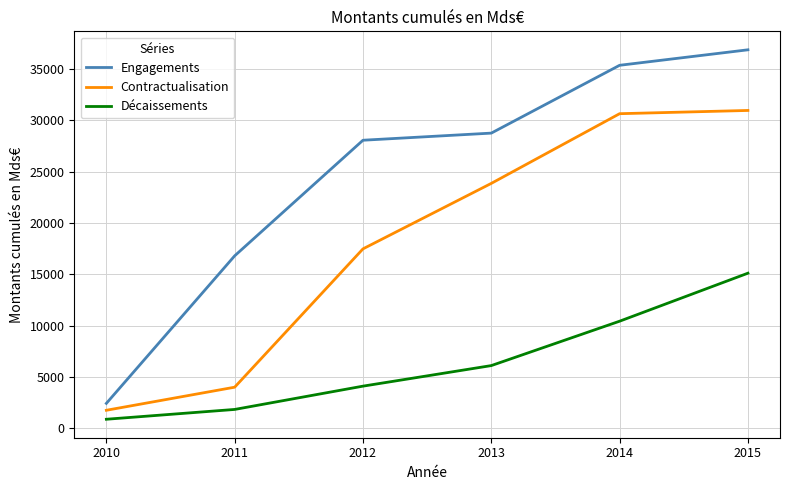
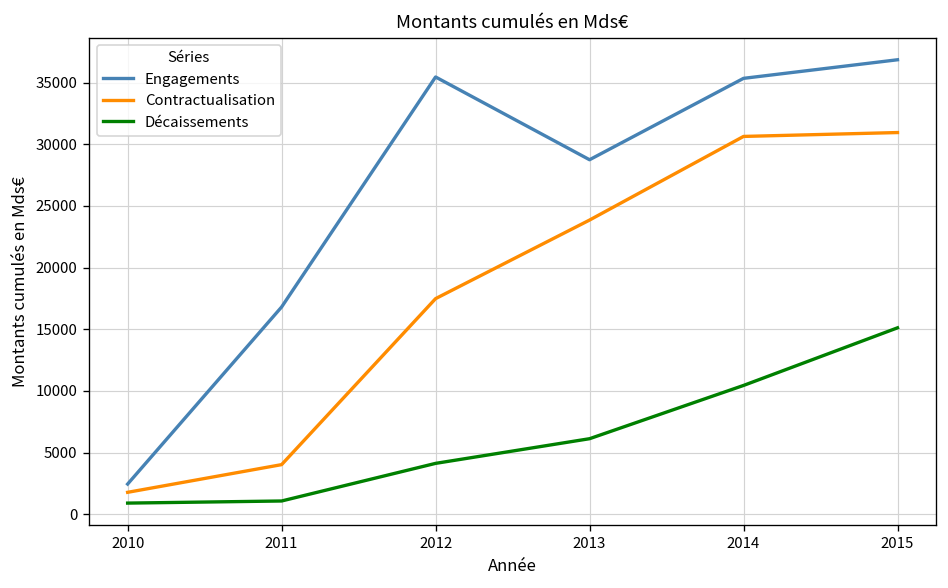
Décaissements, 2011: 1900 -> 1100
Engagements, 2012: 28100 -> 35500
